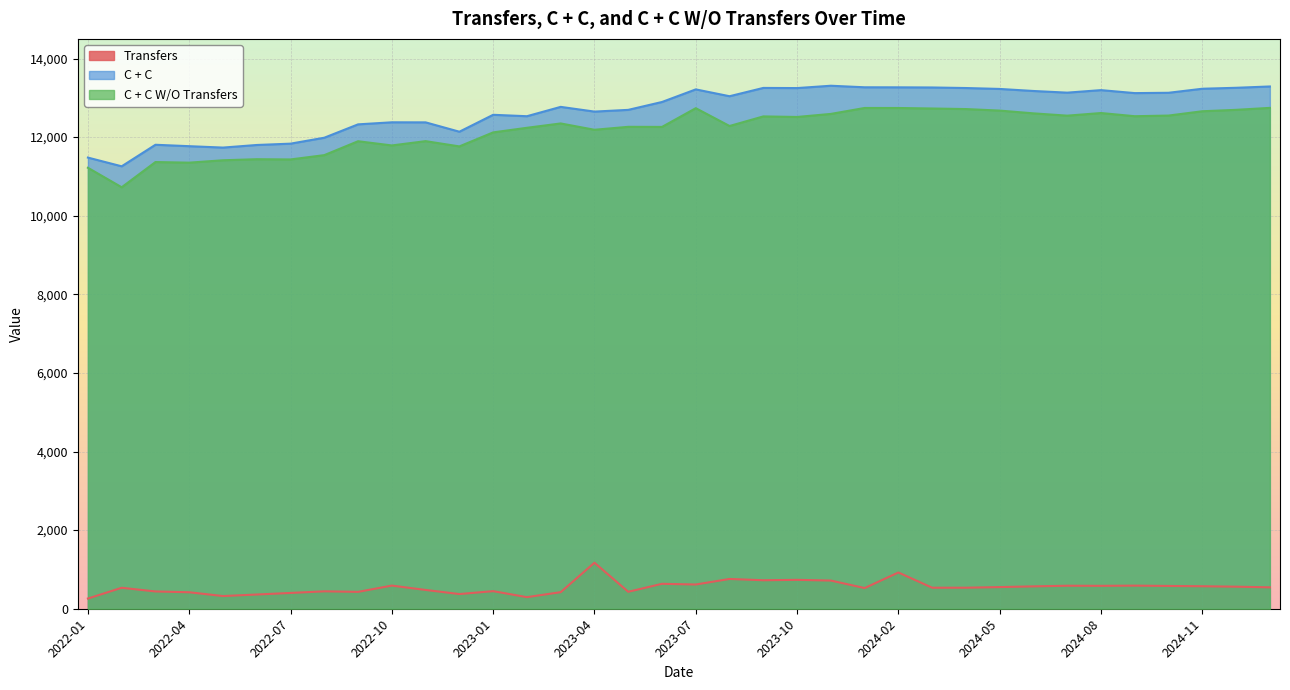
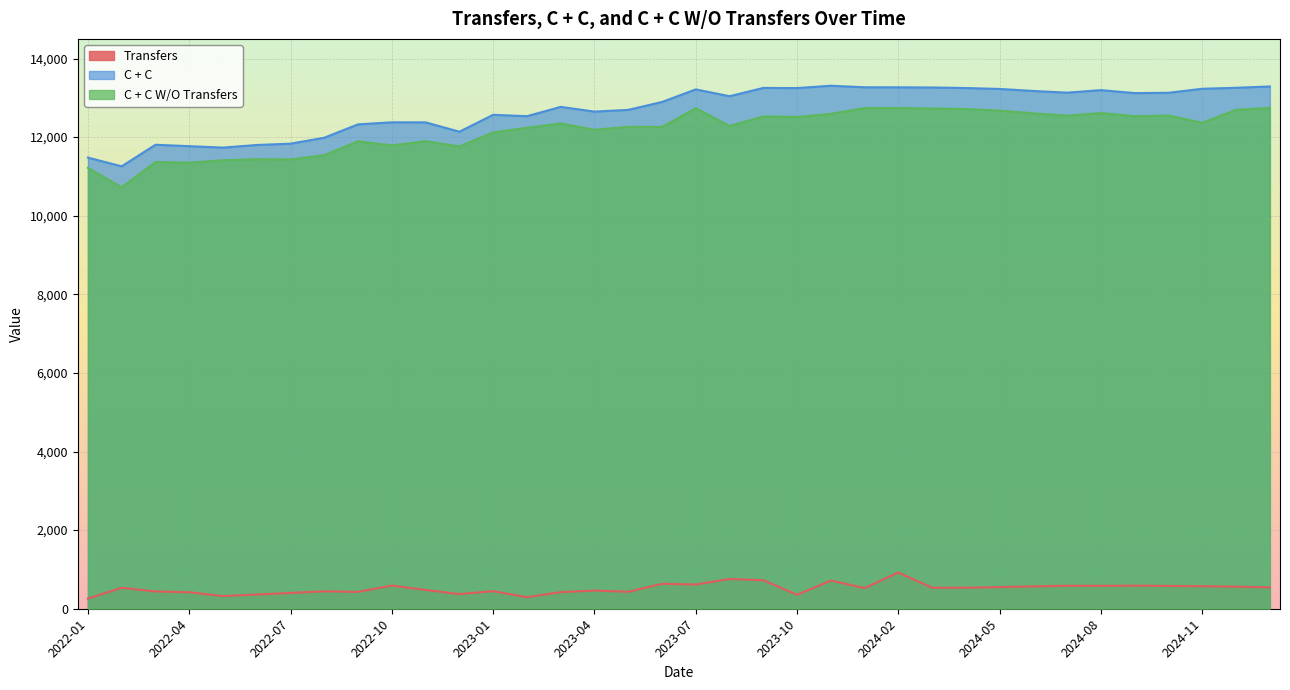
Transfers, 2023-04: 1,200 -> 500
Transfers, 2023-10: 700 -> 400
C + C W/O Transfers, 2024-11: 12,700 -> 12,400
